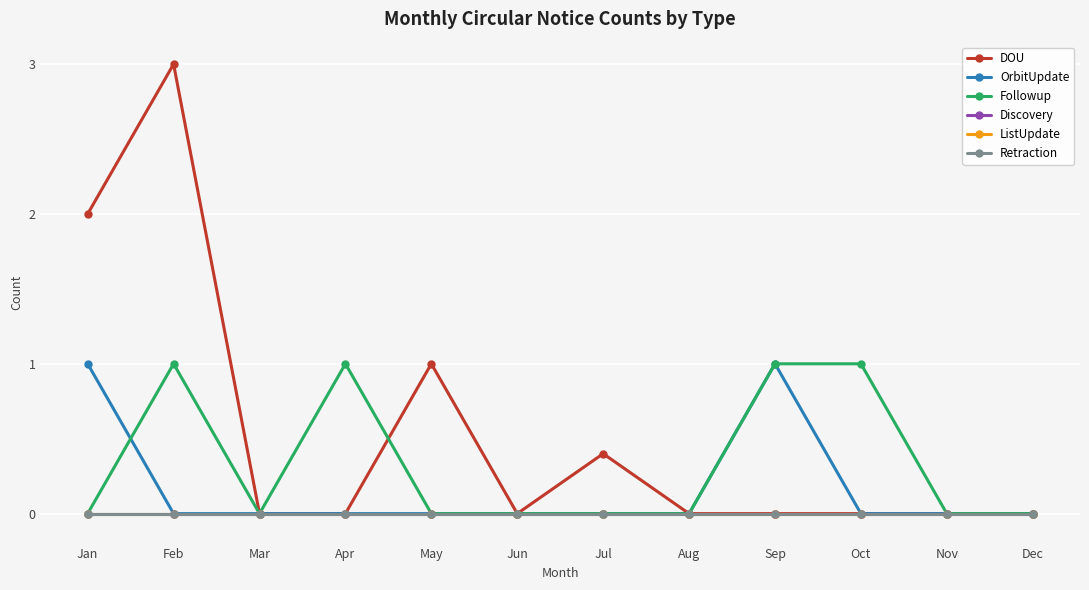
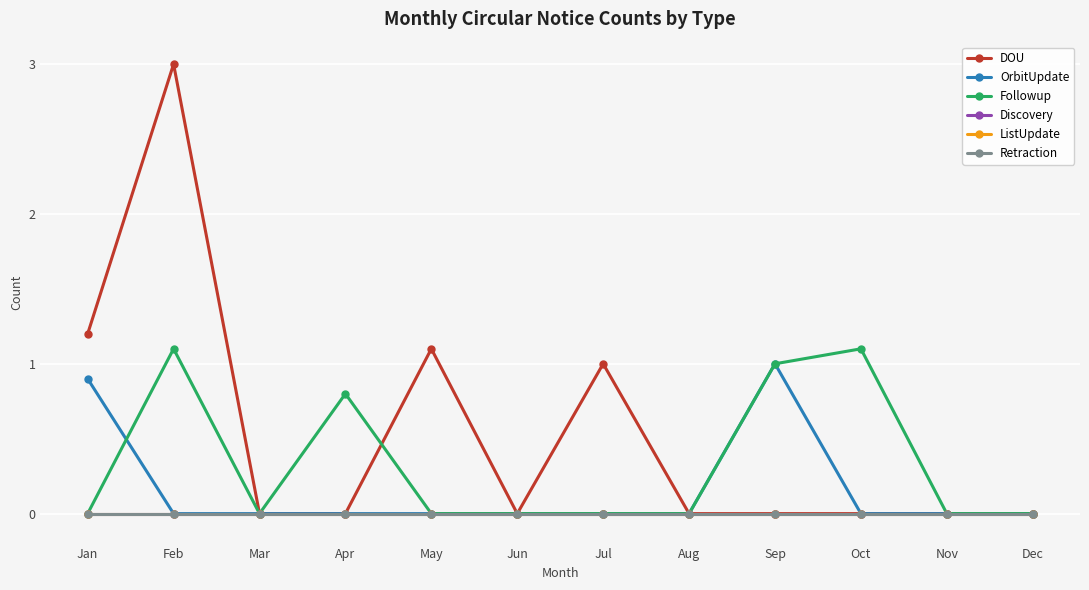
DOU, Jan: 2.0 -> 1.2
OrbitUpdate, Jan: 1.0 -> 0.9
Followup, Feb: 1.0 -> 1.1
Followup, Apr: 1.0 -> 0.8
DOU, May: 1.0 -> 1.1
DOU, Jul: 0.4 -> 1.0
Followup, Oct: 1.0 -> 1.1
